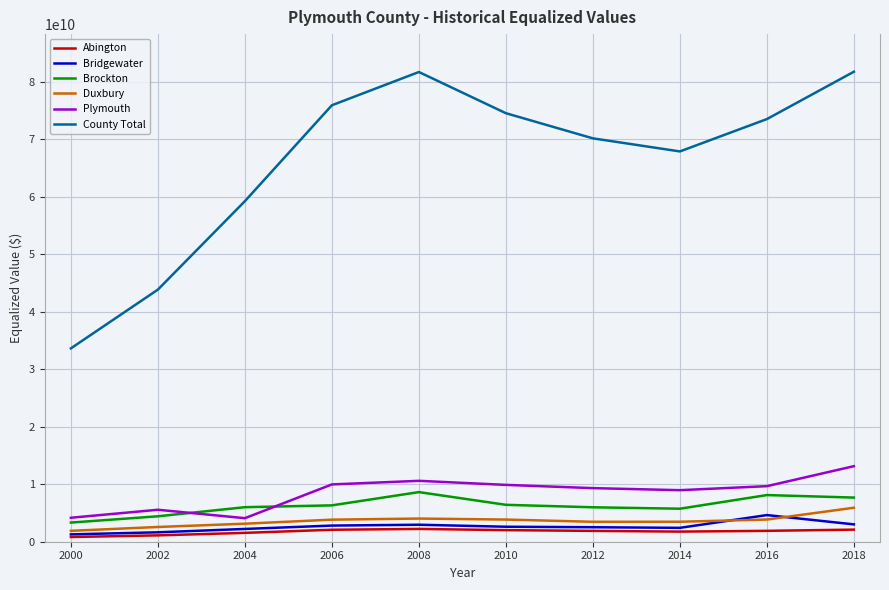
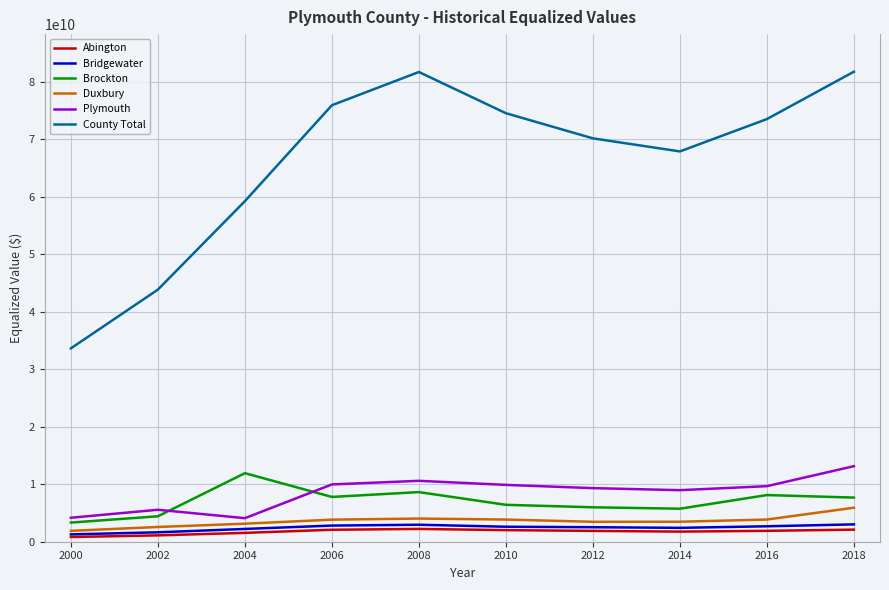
Brockton, 2004: 6000000000 -> 12000000000
Brockton, 2006: 6000000000 -> 8000000000
Bridgewater, 2016: 5000000000 -> 3000000000
